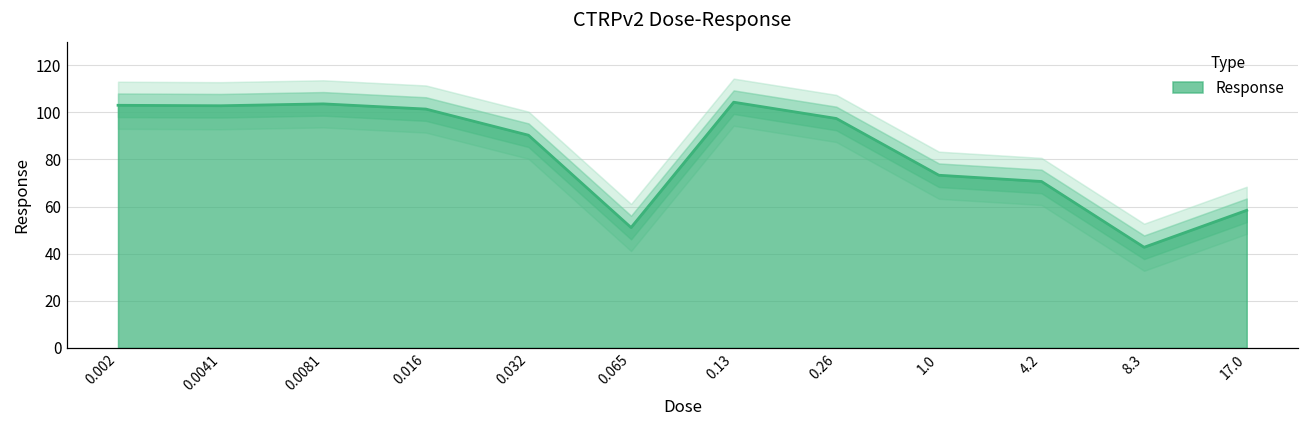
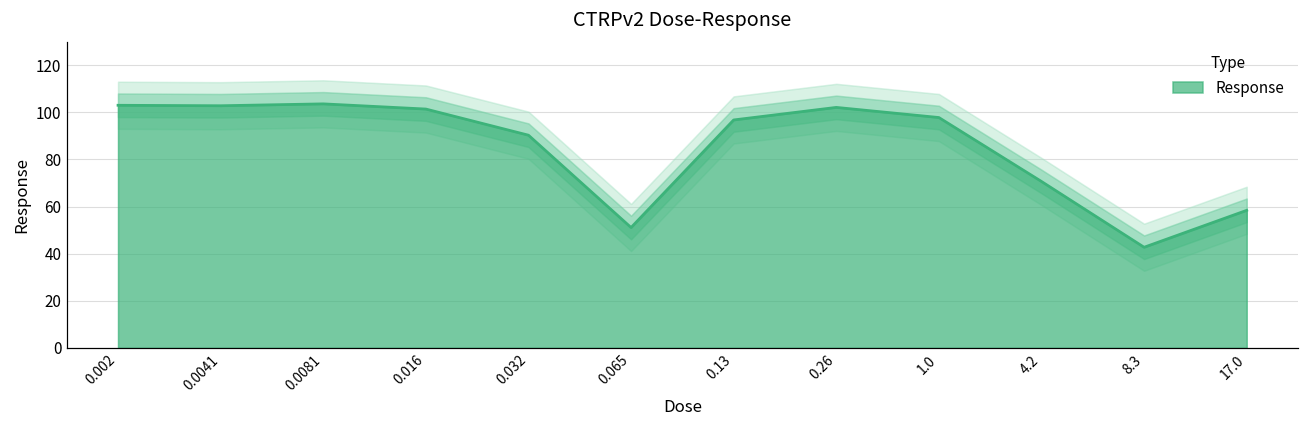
Response, 0.13: 104 -> 97
Response, 0.26: 97 -> 102
Response, 1.0: 73 -> 98
